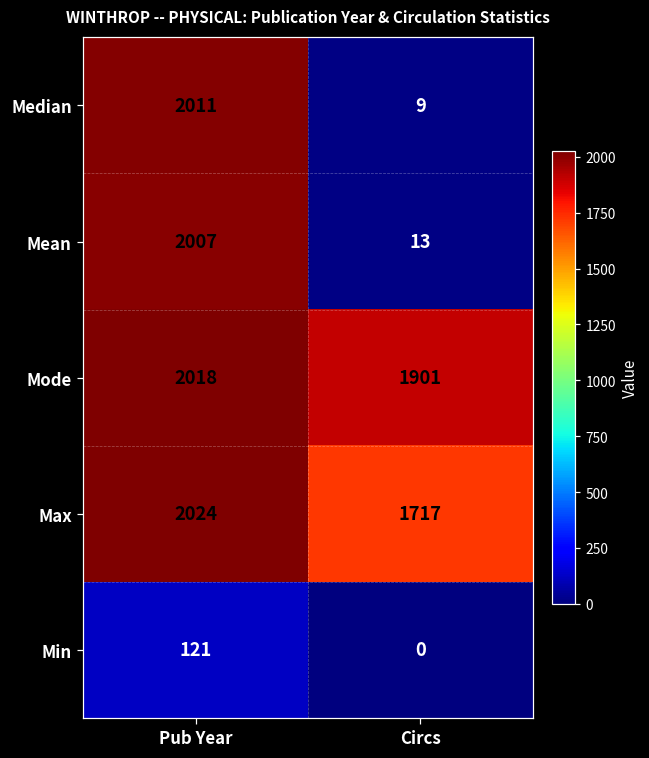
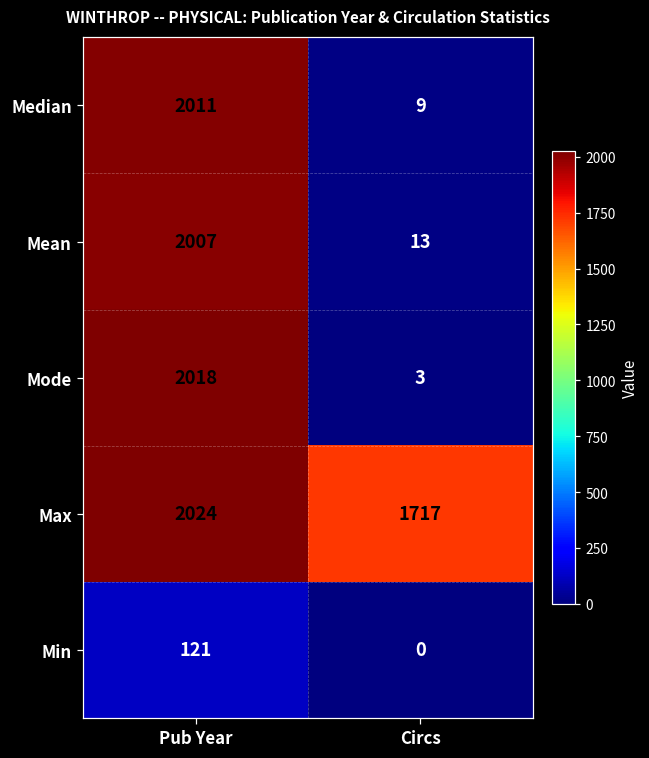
Mode, Circs: 1901 -> 3
